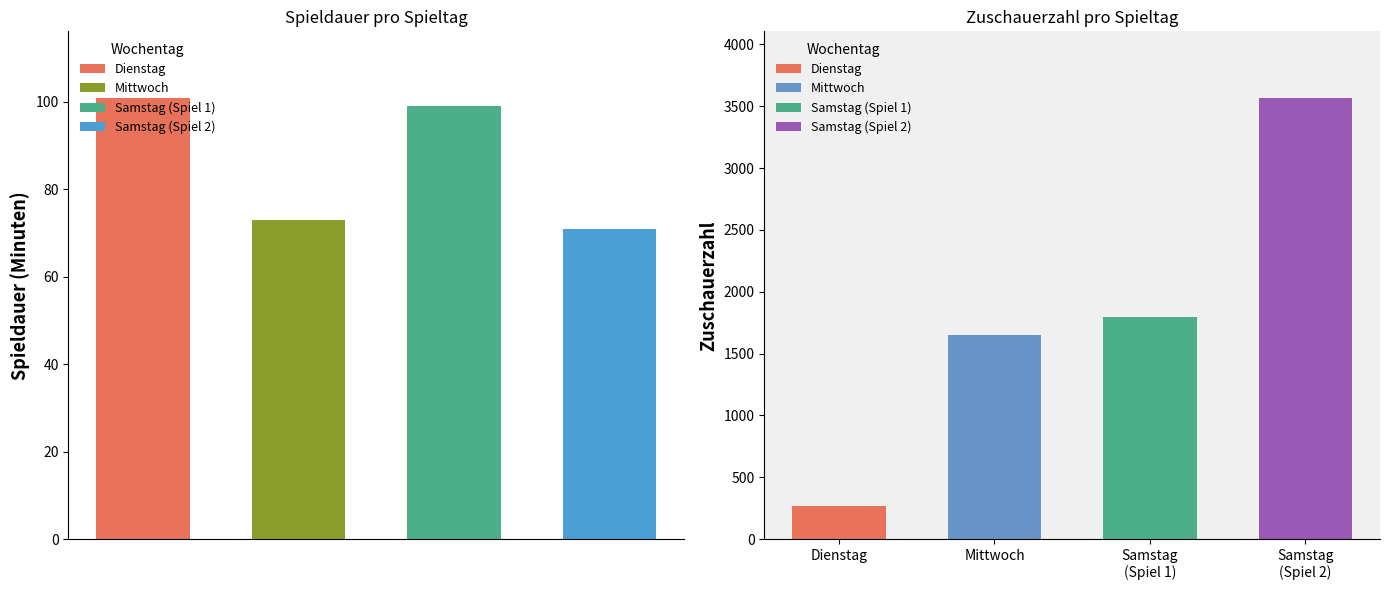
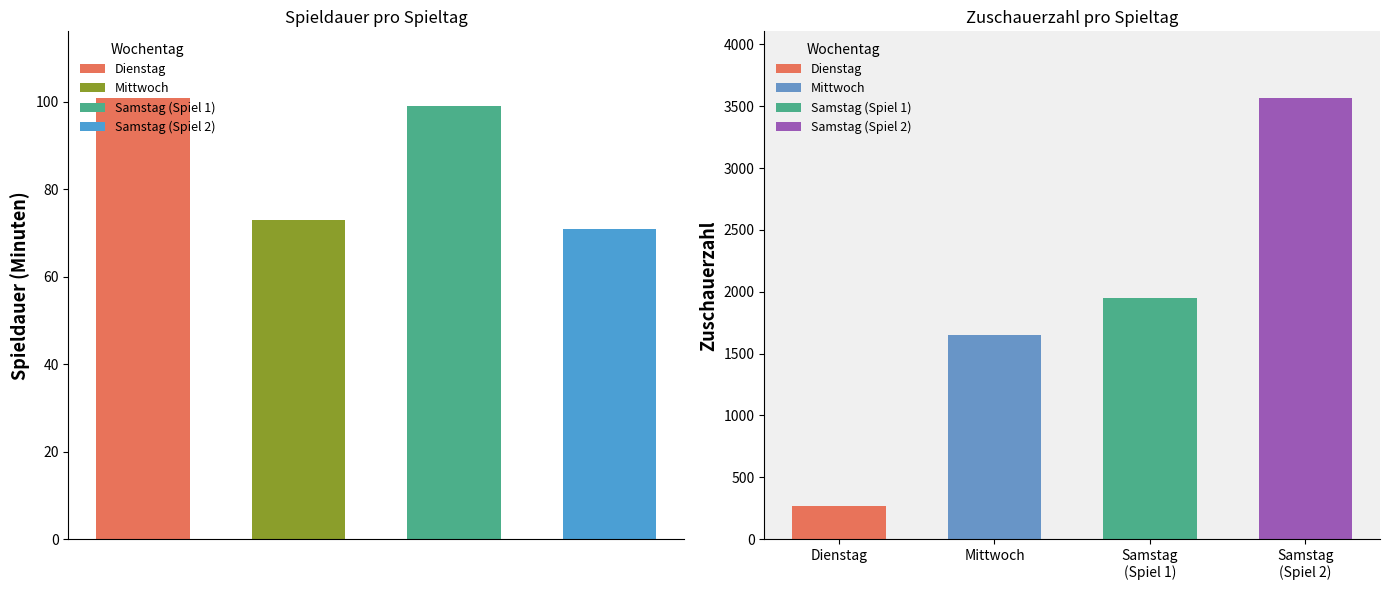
Zuschauerzahl pro Spieltag, Samstag (Spiel 1): 1800 -> 1950
